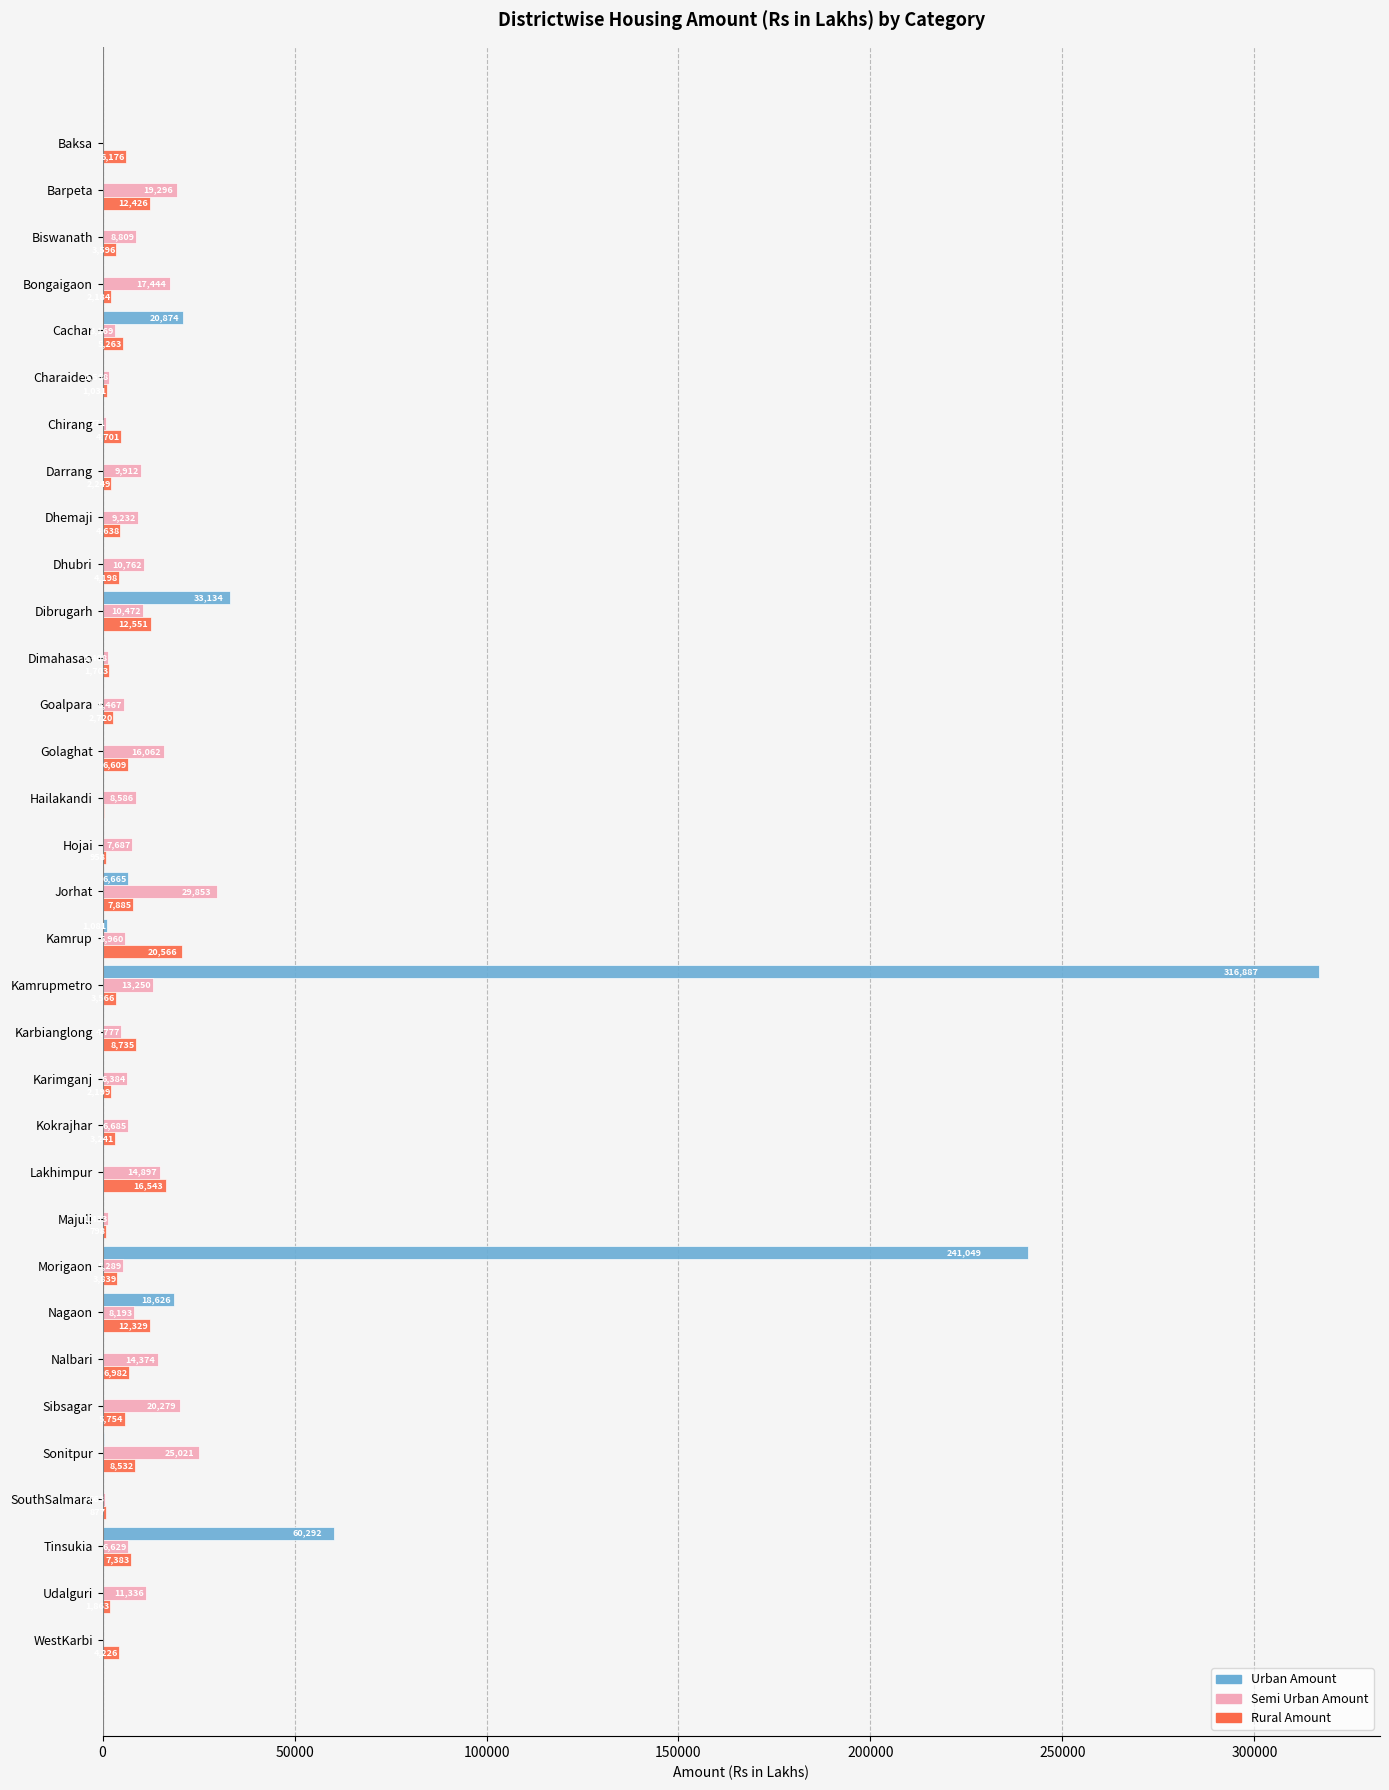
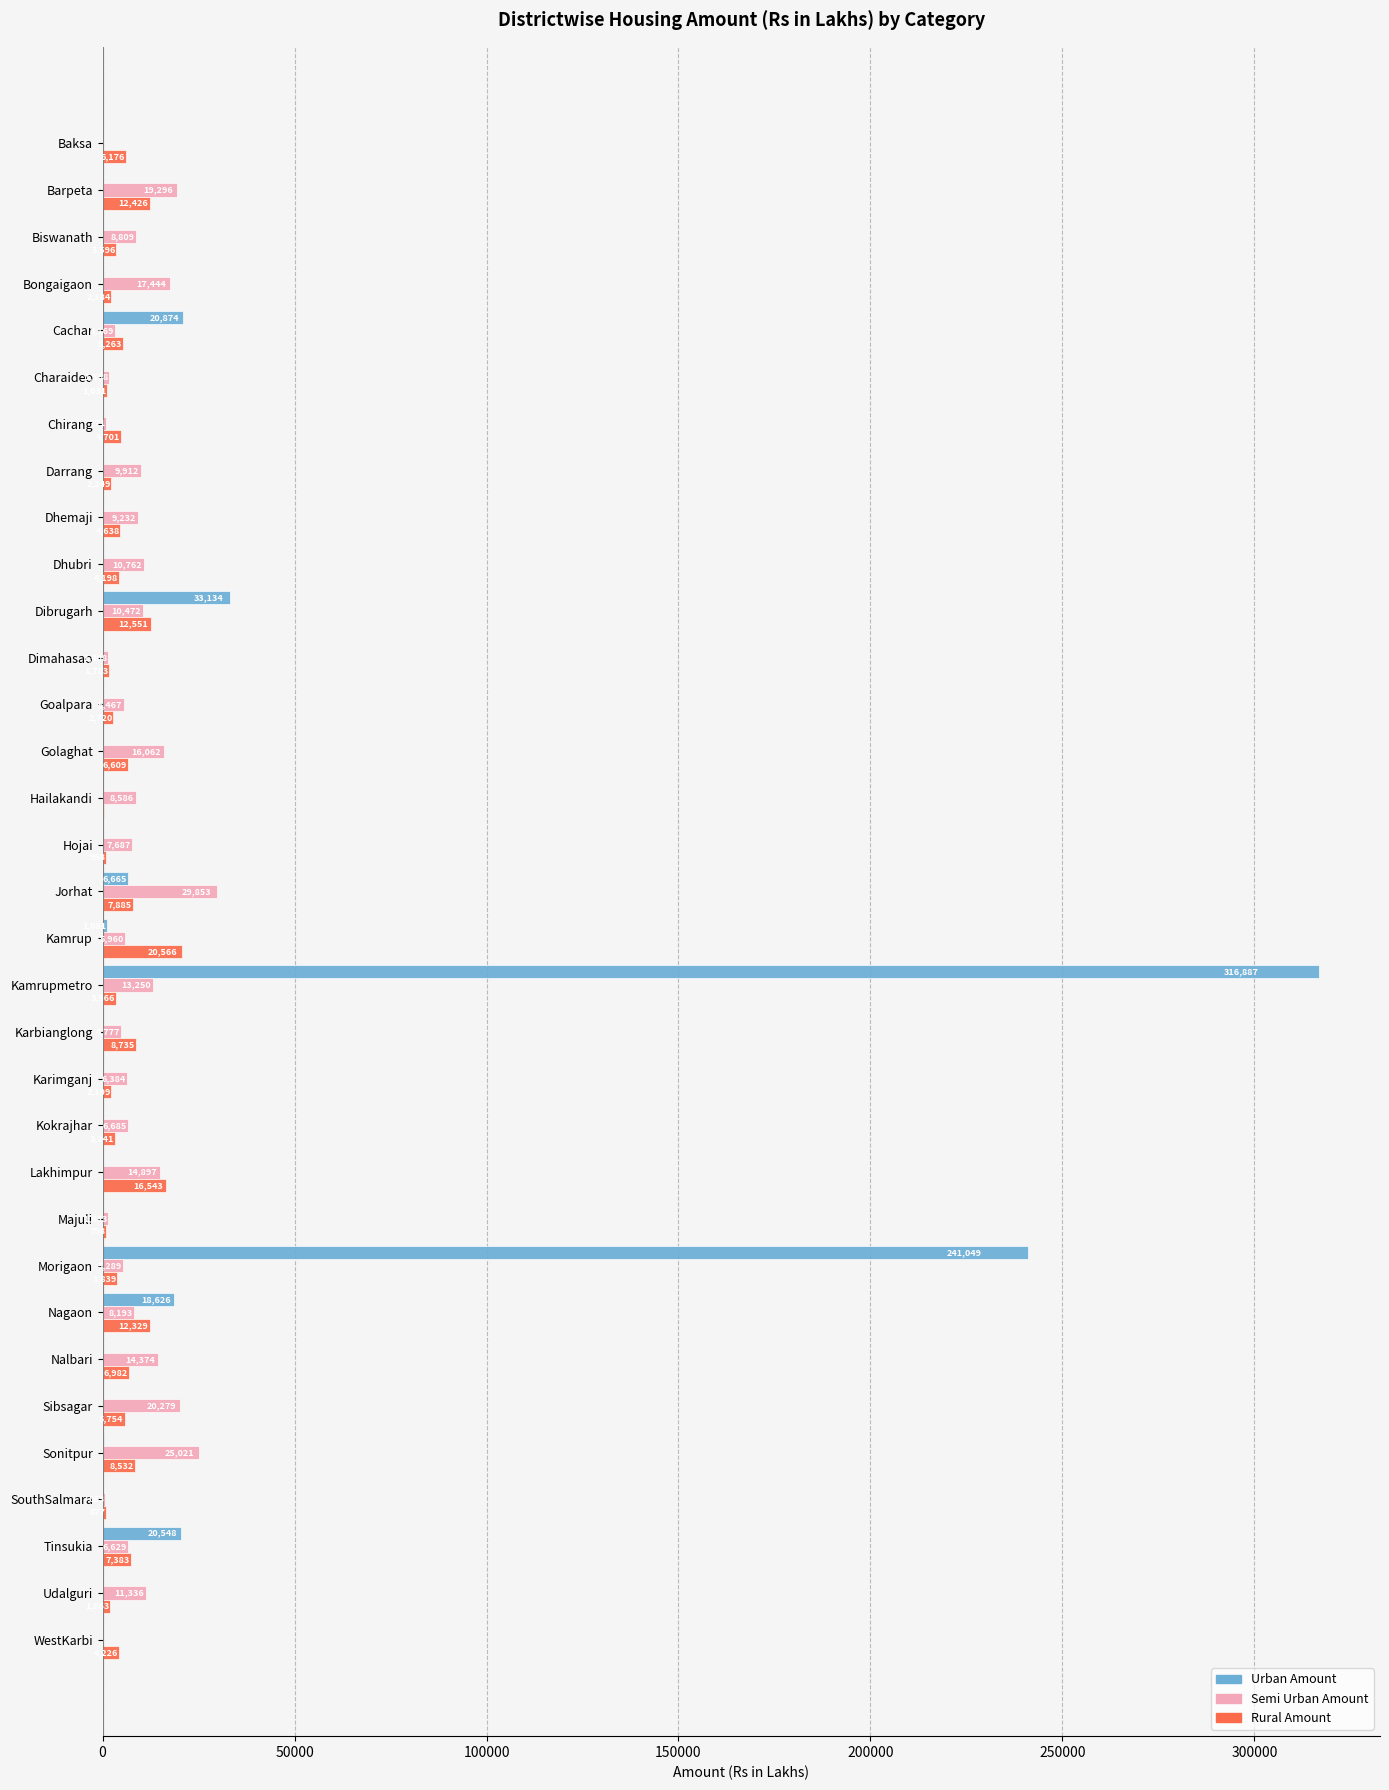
Urban Amount, Tinsukia: 60,292 -> 20,548
